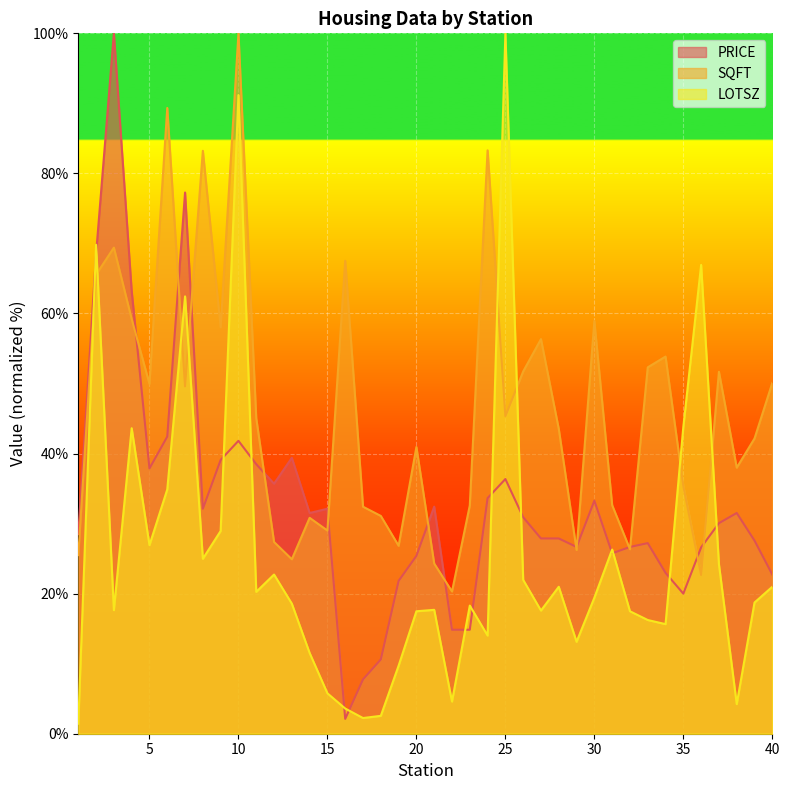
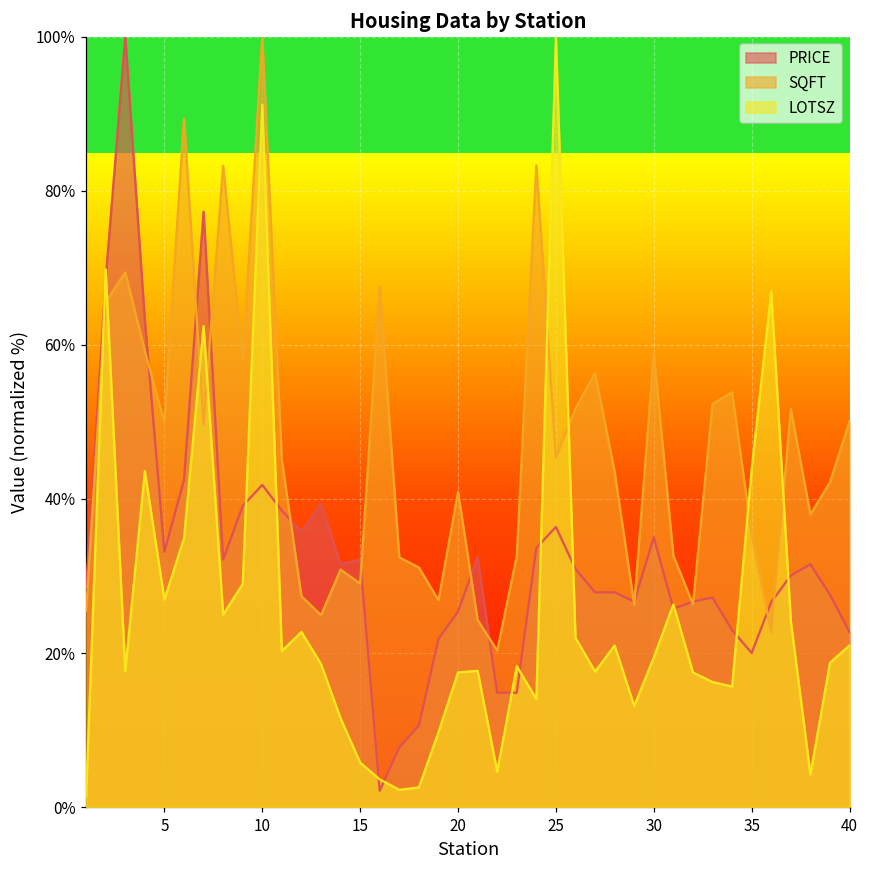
PRICE, 5: 38% -> 33%
PRICE, 30: 33% -> 35%
